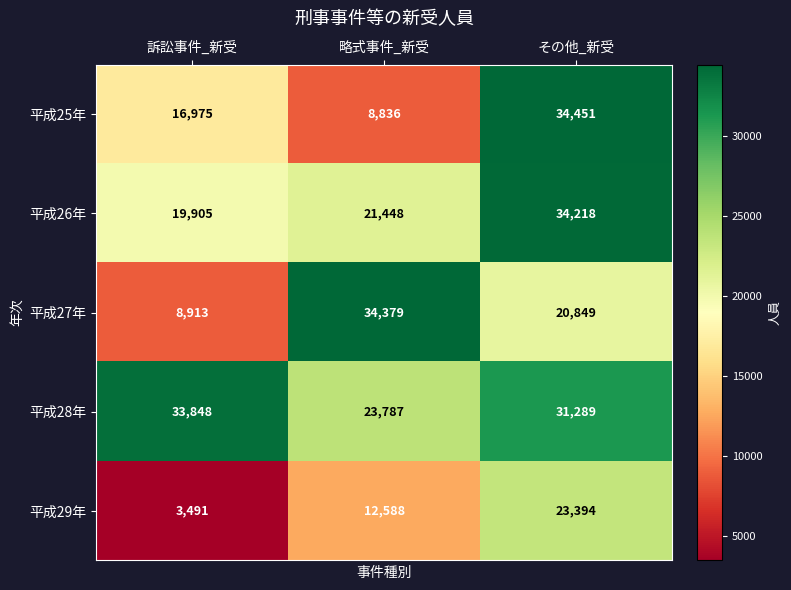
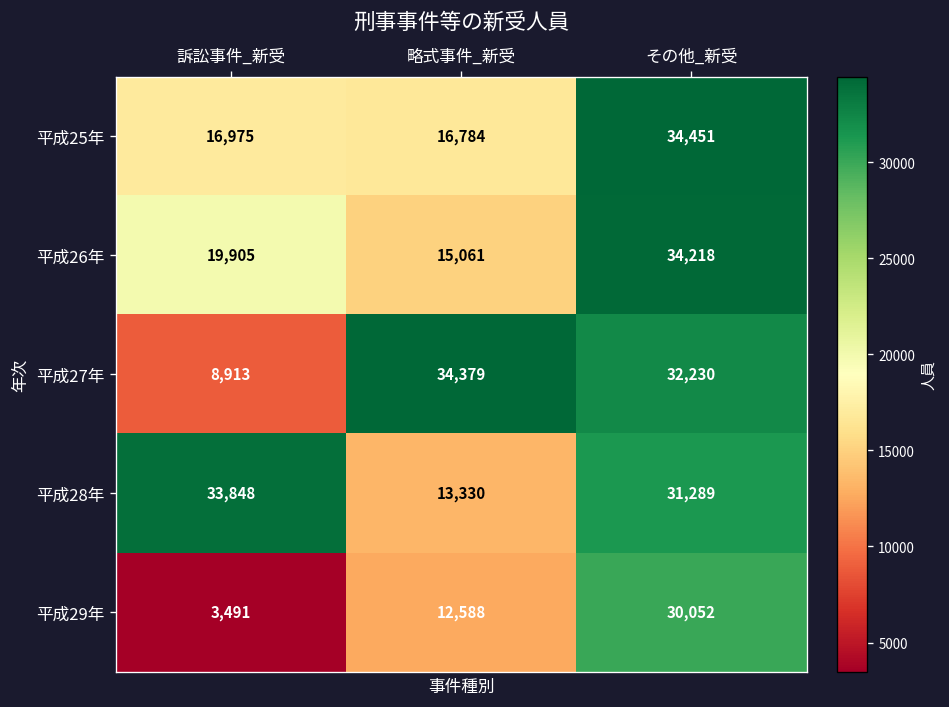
平成25年, 略式事件_新受: 8,836 -> 16,784
平成26年, 略式事件_新受: 21,448 -> 15,061
平成27年, その他_新受: 20,849 -> 32,230
平成28年, 略式事件_新受: 23,787 -> 13,330
平成29年, その他_新受: 23,394 -> 30,052
